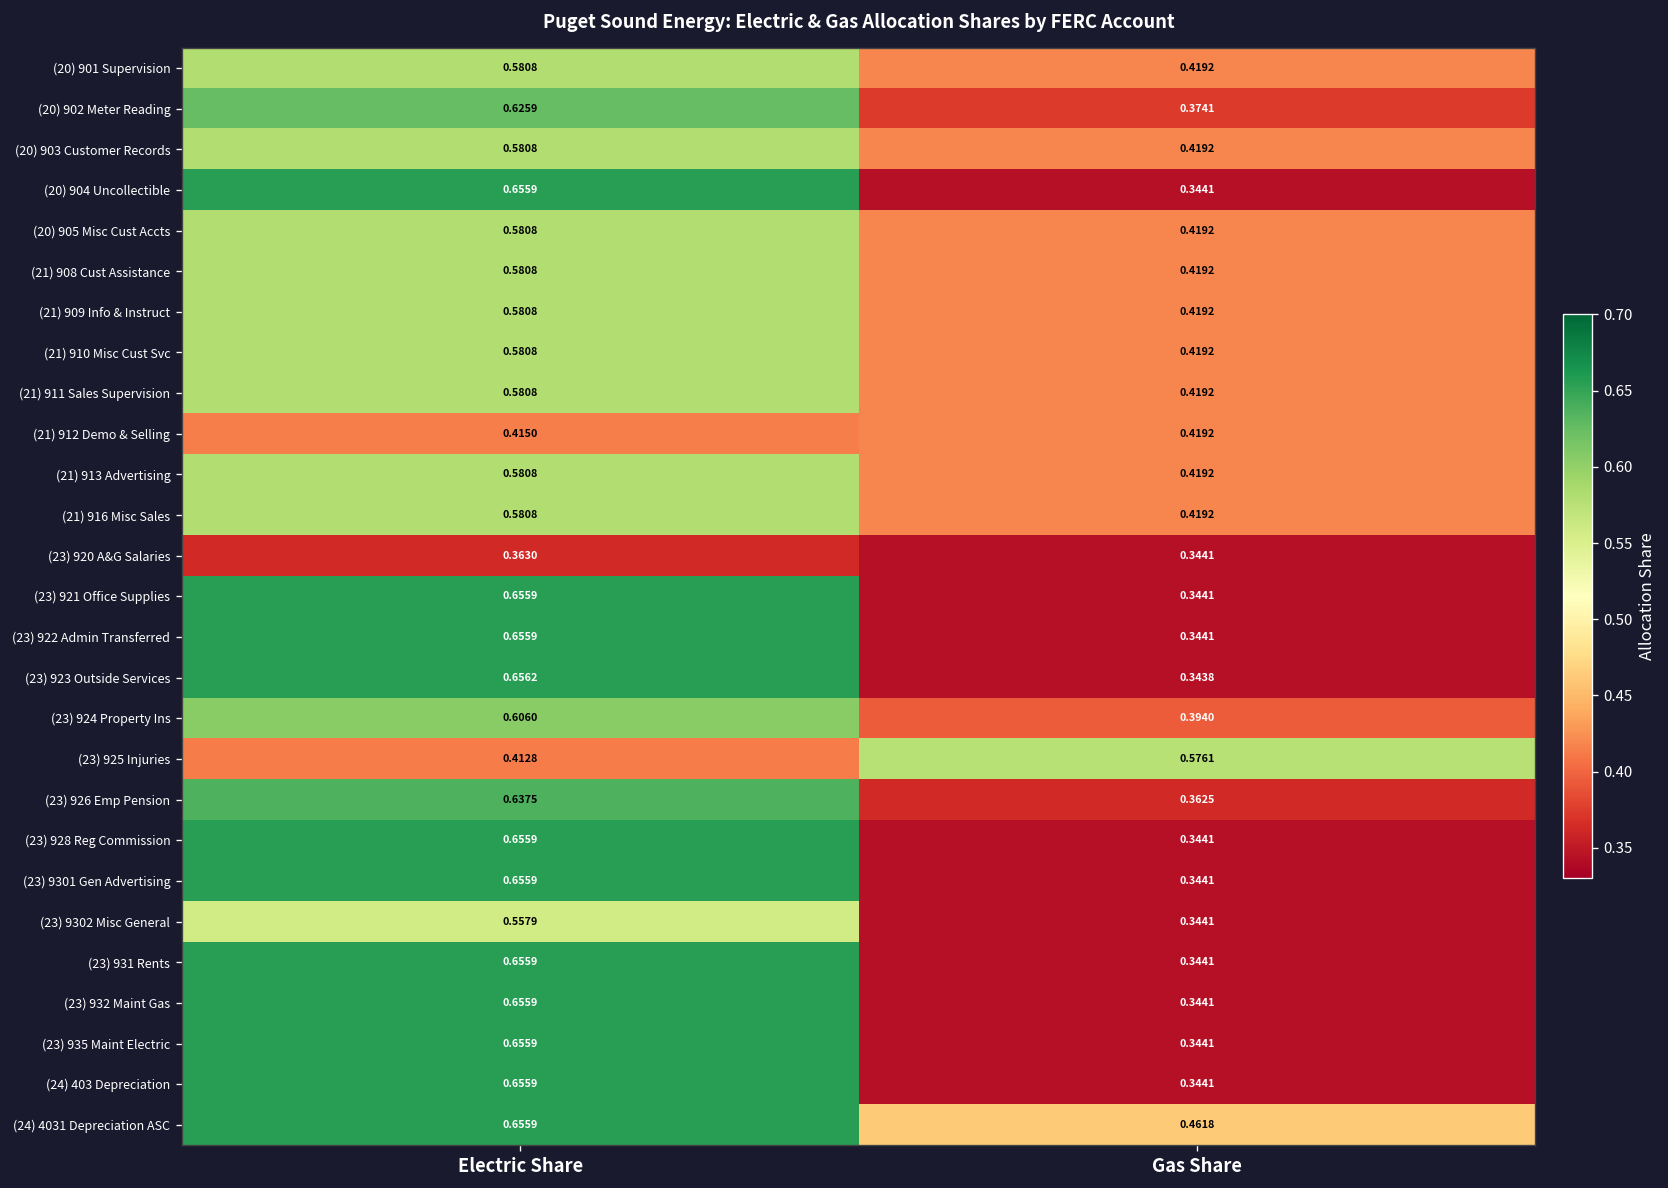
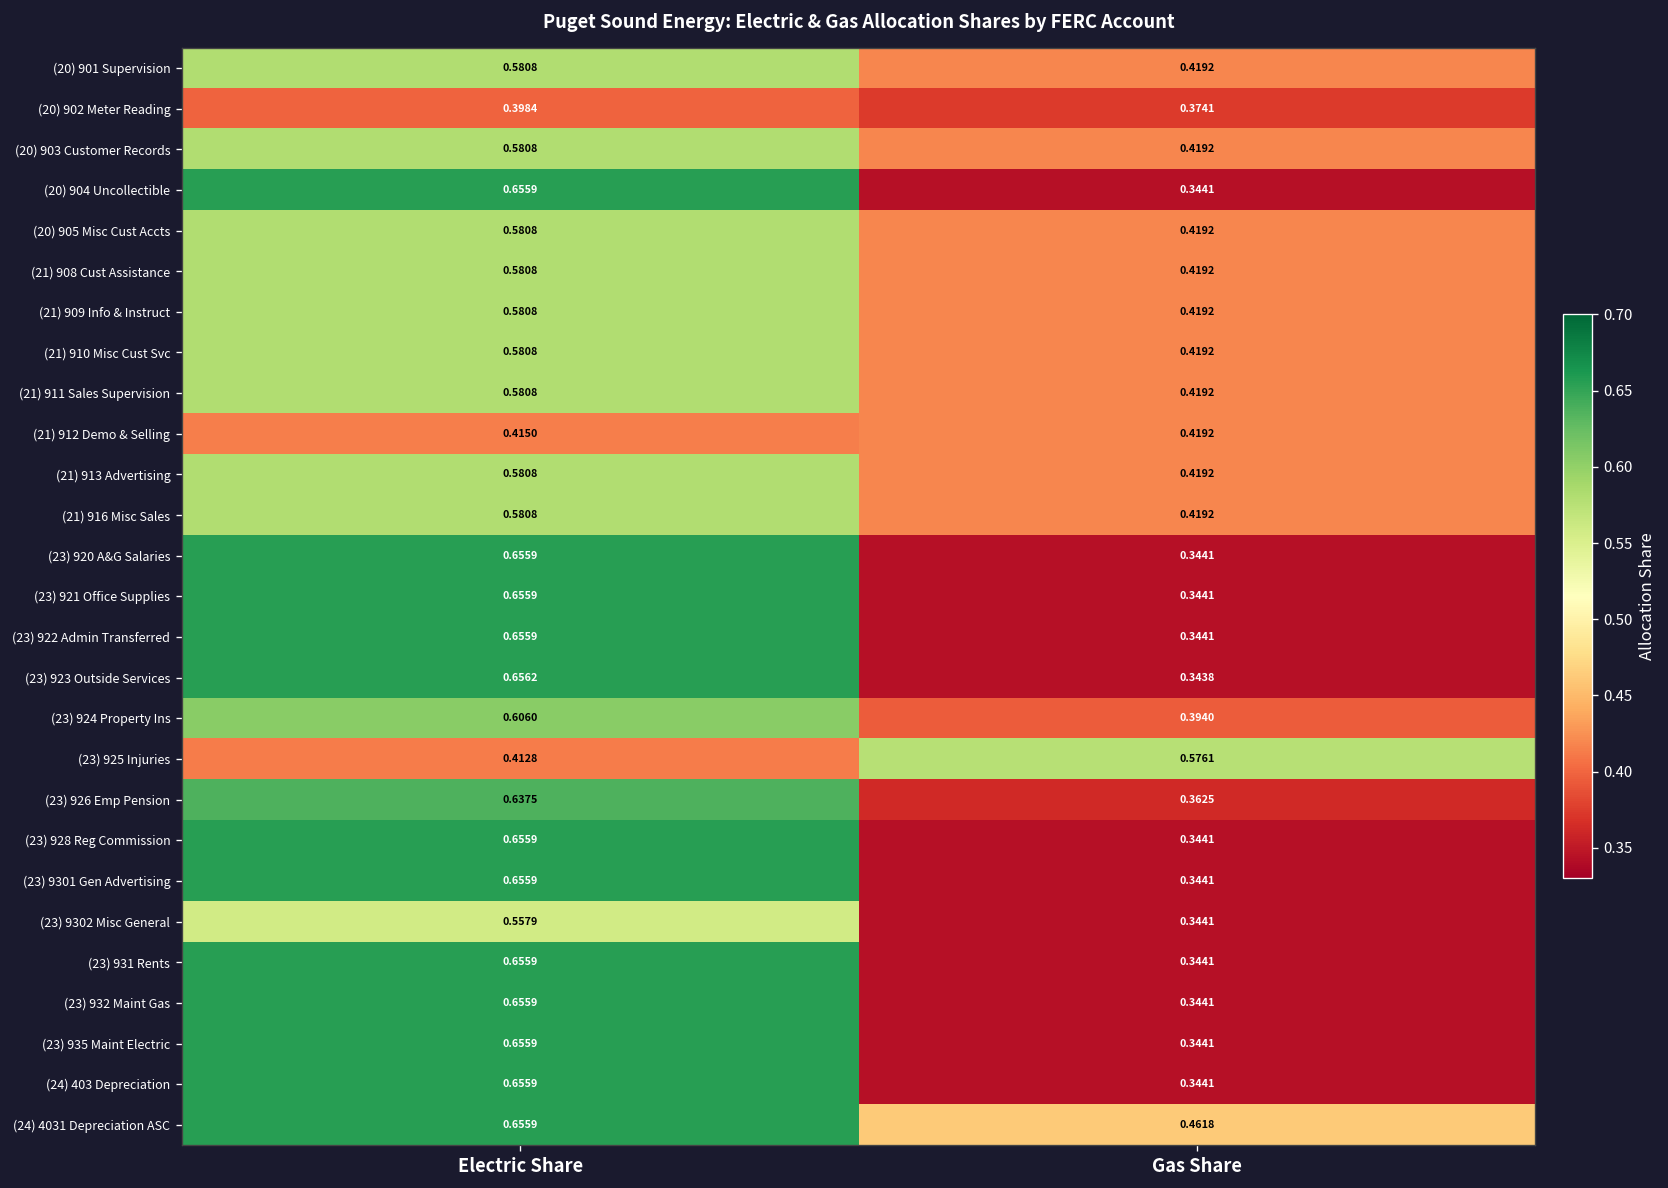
(20) 902 Meter Reading, Electric Share: 0.6259 -> 0.3984
(23) 920 A&G Salaries, Electric Share: 0.3630 -> 0.6559
